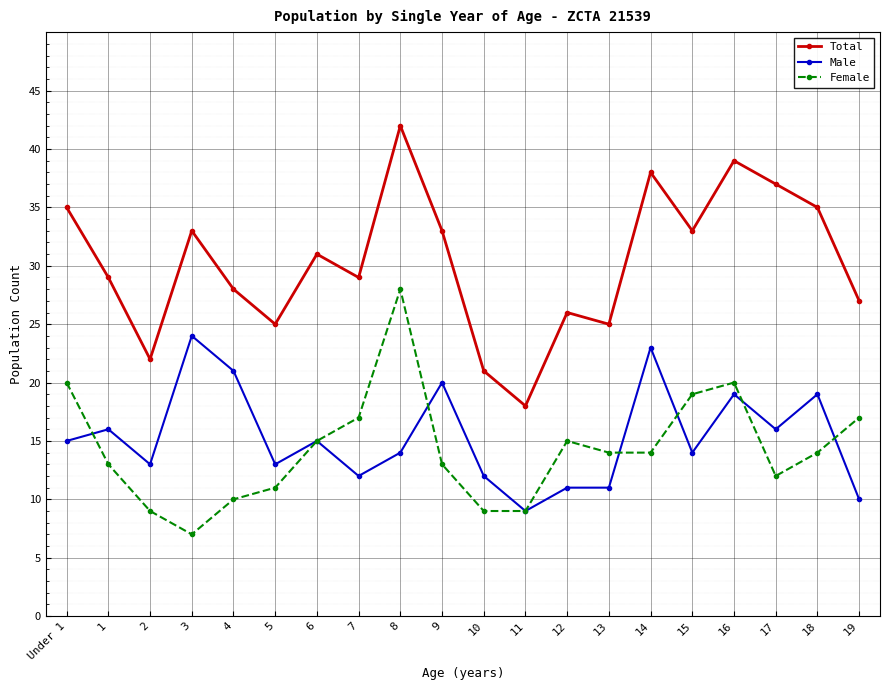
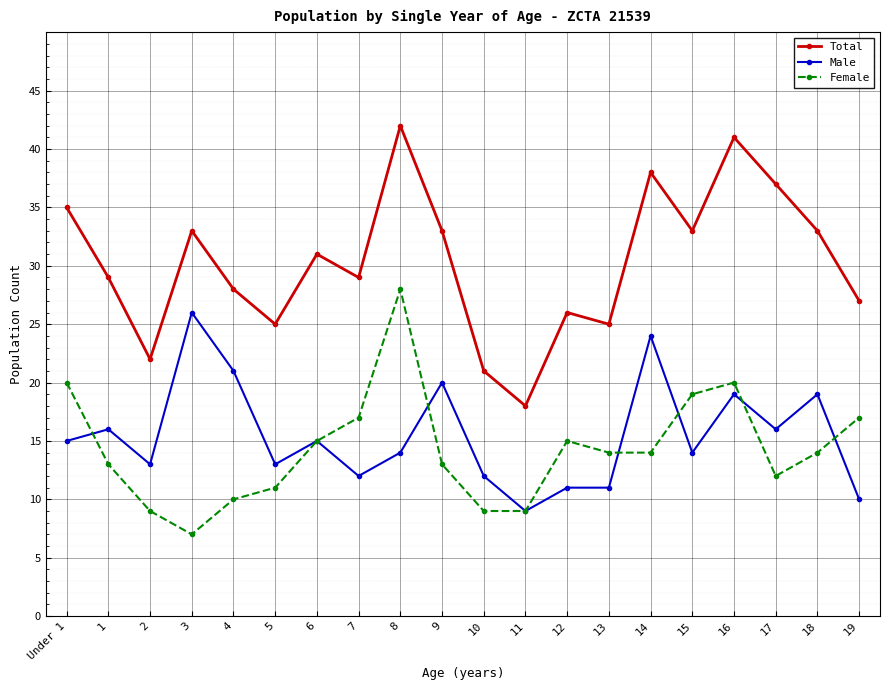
Male, 3: 24 -> 26
Male, 14: 23 -> 24
Total, 16: 39 -> 41
Total, 18: 35 -> 33
